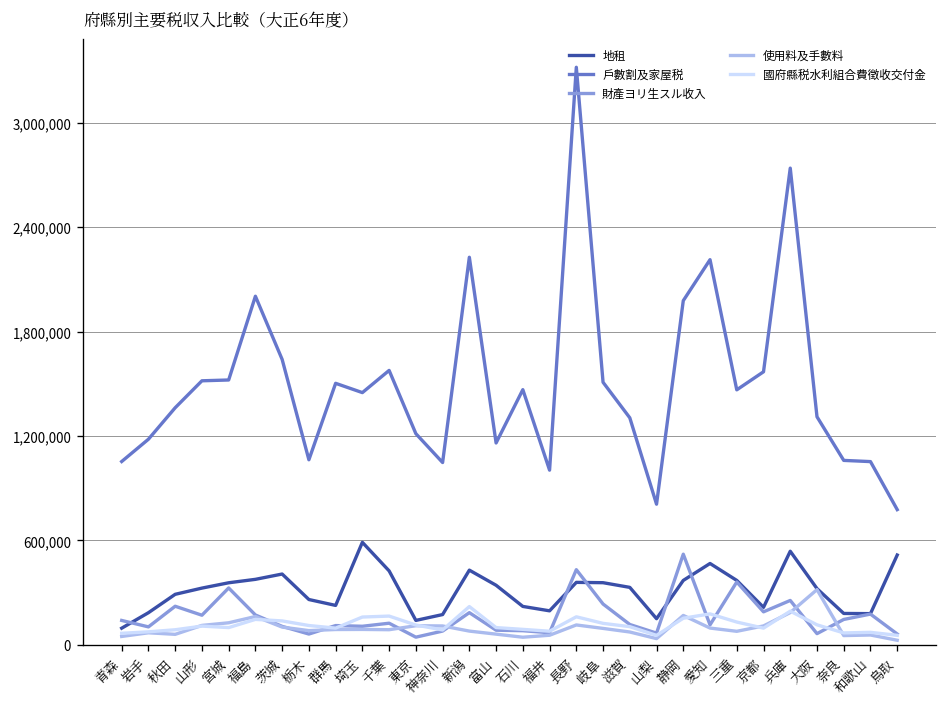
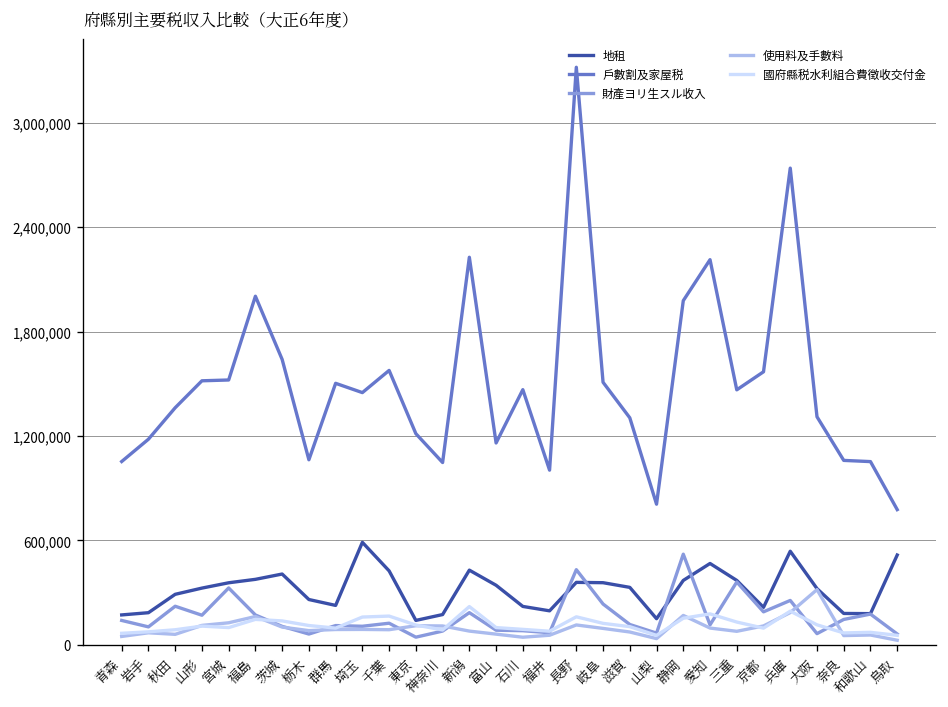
地租, 青森: 90,000 -> 170,000
